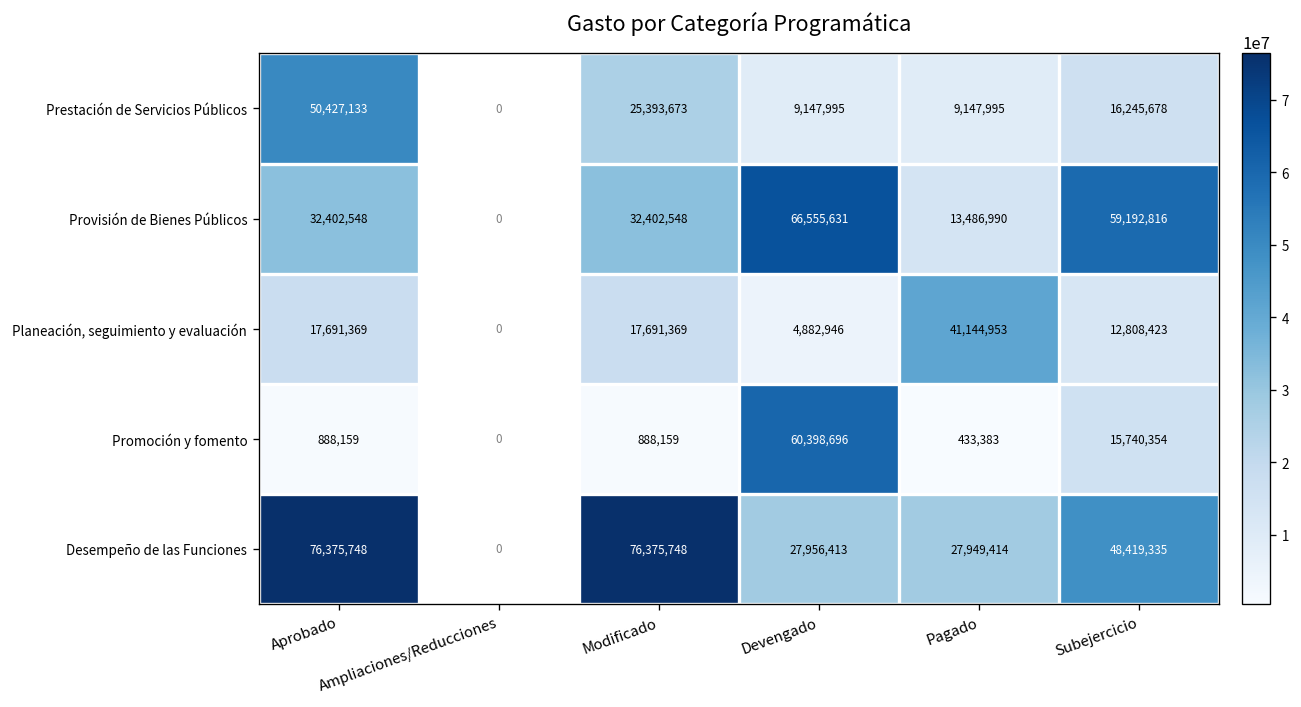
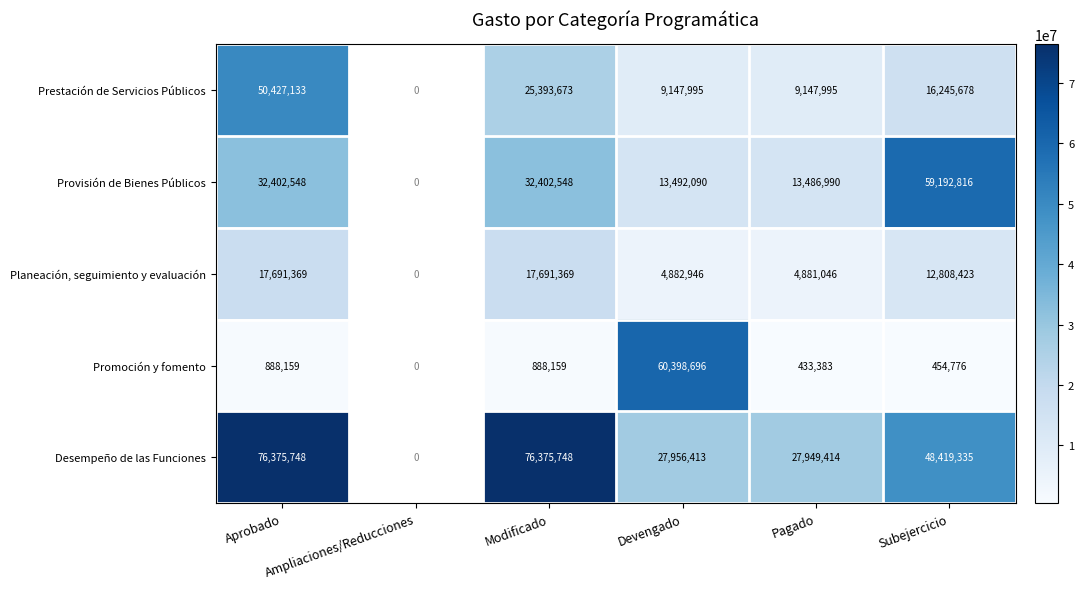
Provisión de Bienes Públicos, Devengado: 66,555,631 -> 13,492,090
Planeación, seguimiento y evaluación, Pagado: 41,144,953 -> 4,881,046
Promoción y fomento, Subejercicio: 15,740,354 -> 454,776
